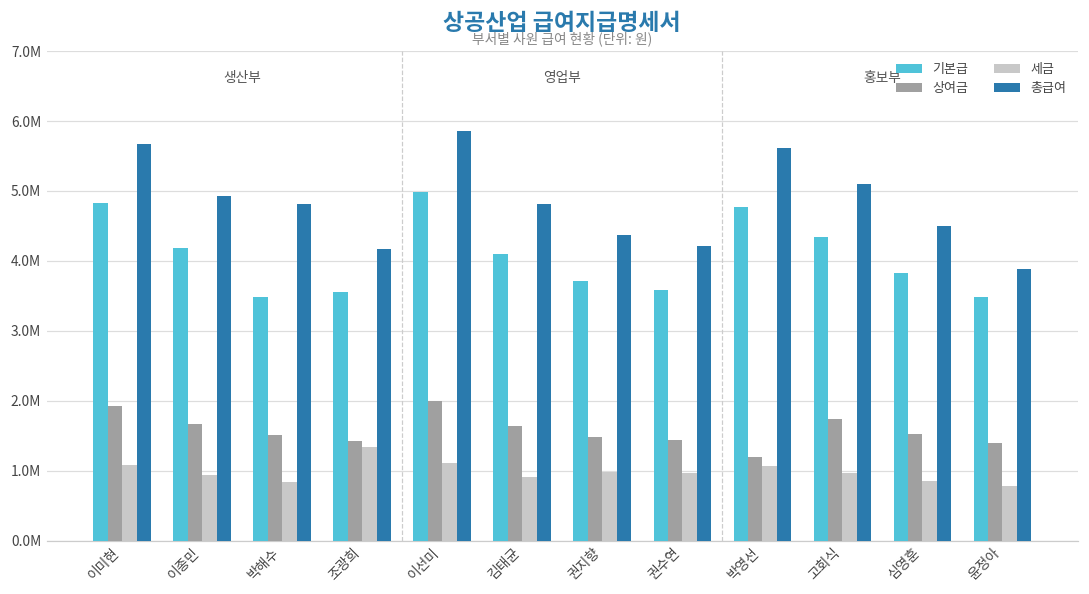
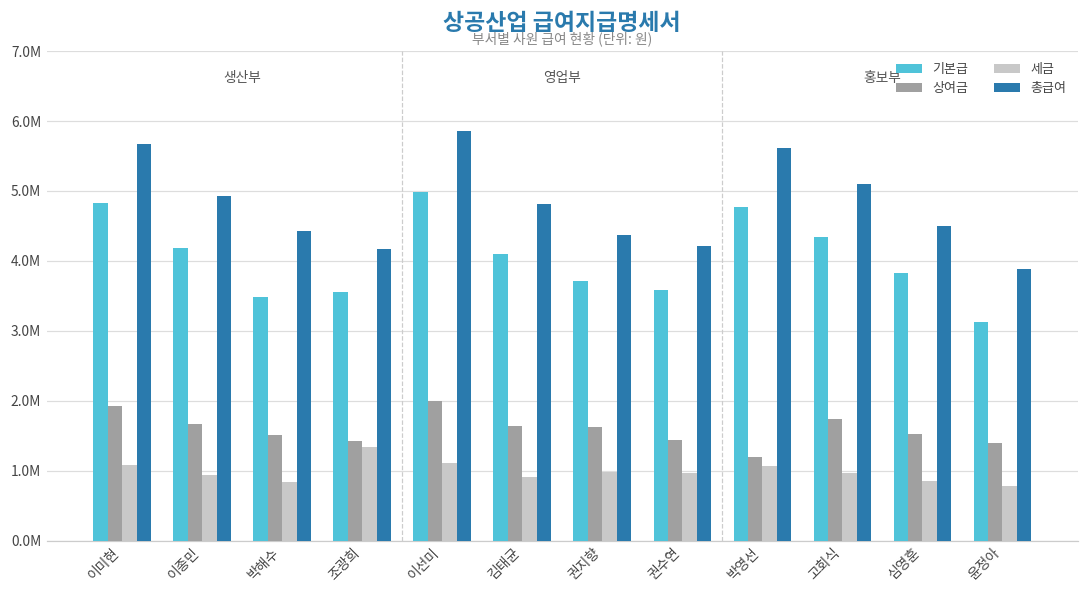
총급여, 박해수: 4800000 -> 4400000
상여금, 권지향: 1500000 -> 1600000
기본급, 윤정아: 3500000 -> 3100000
